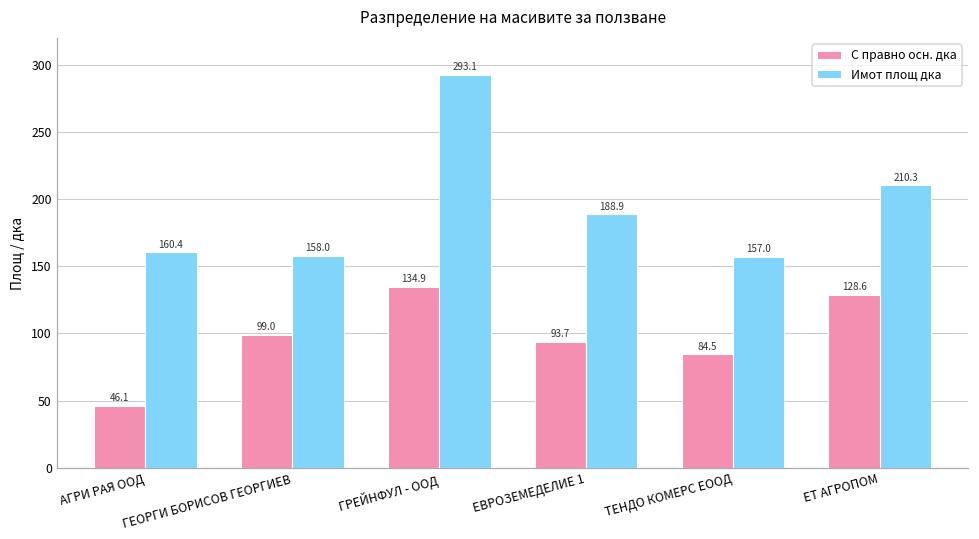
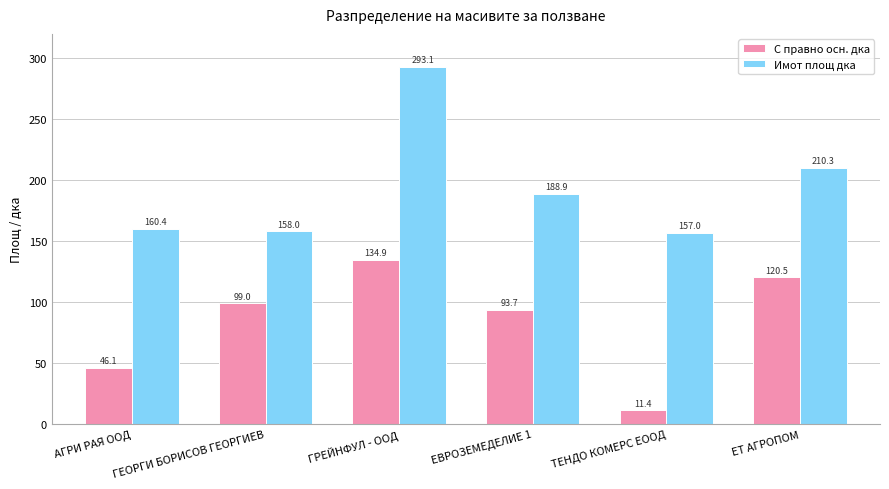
С правно осн. дка, ТЕНДО КОМЕРС ЕООД: 84.5 -> 11.4
С правно осн. дка, ЕТ АГРОПОМ: 128.6 -> 120.5
